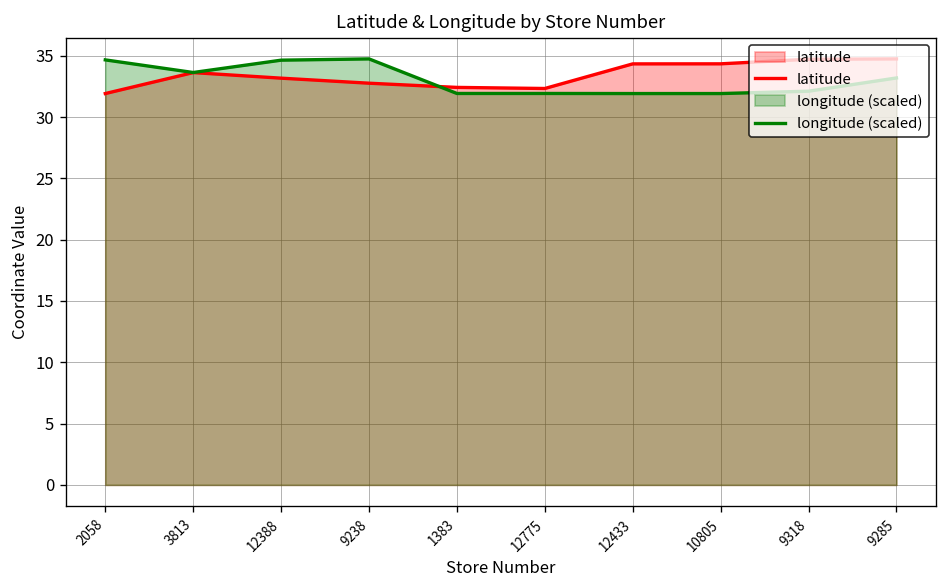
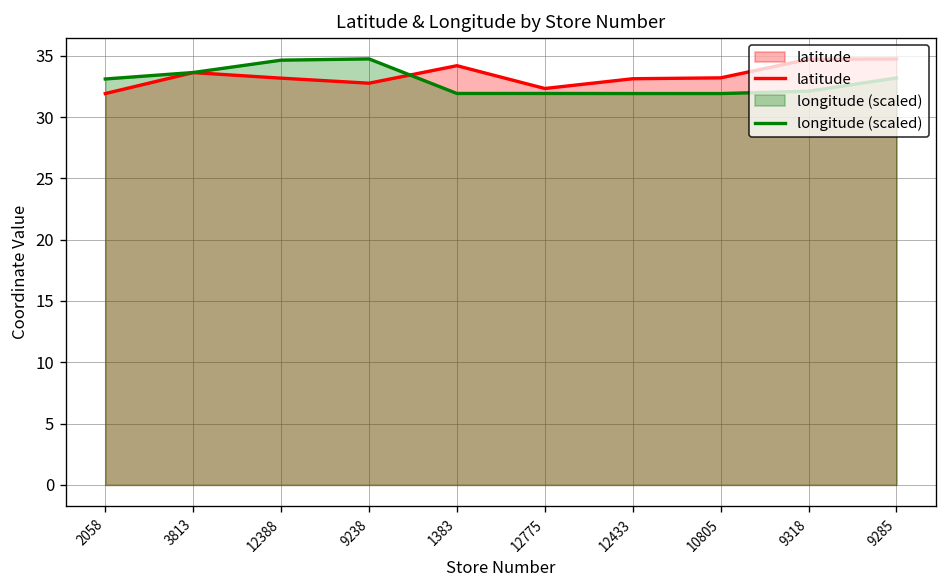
longitude (scaled), 2058: 34.7 -> 33.1
latitude, 1383: 32.4 -> 34.2
latitude, 12433: 34.3 -> 33.1
latitude, 10805: 34.3 -> 33.2
